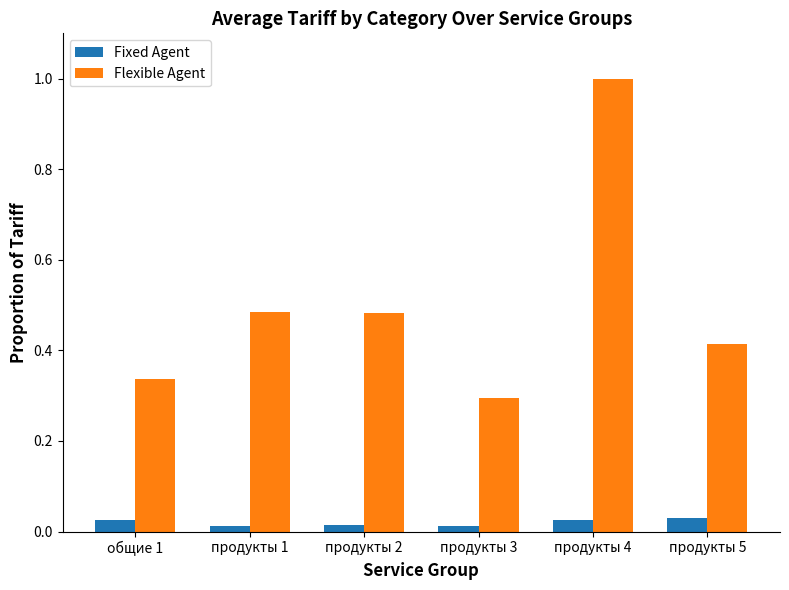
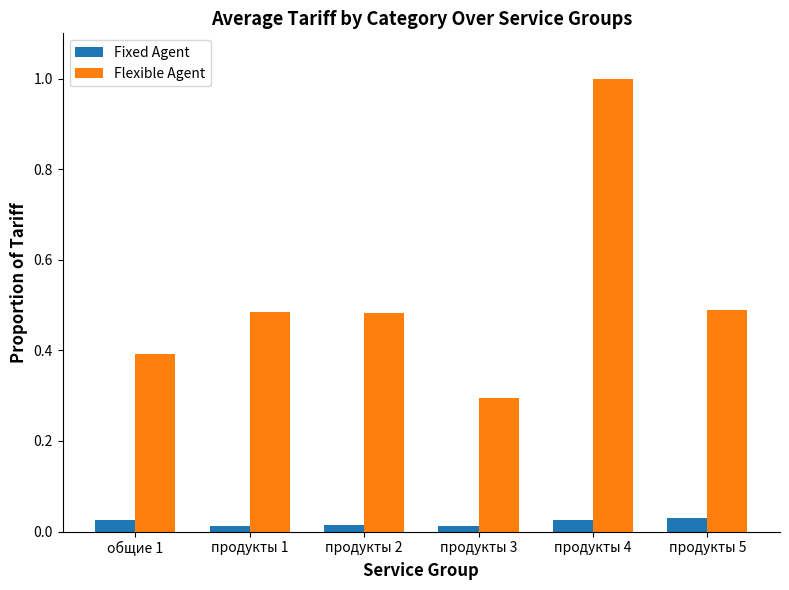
Flexible Agent, общие 1: 0.34 -> 0.39
Flexible Agent, продукты 5: 0.41 -> 0.49
